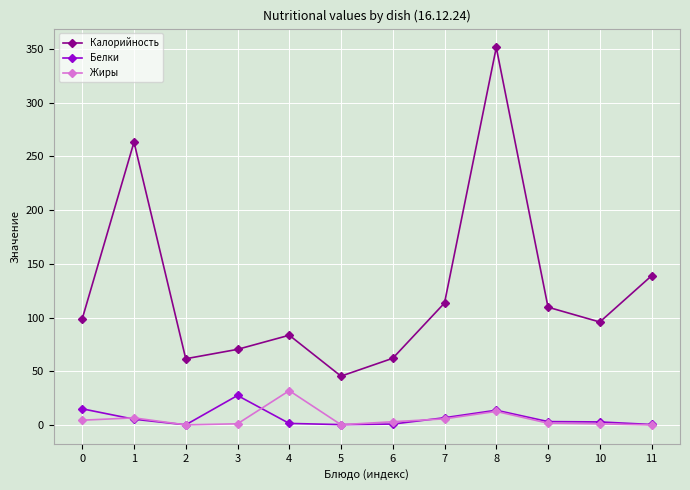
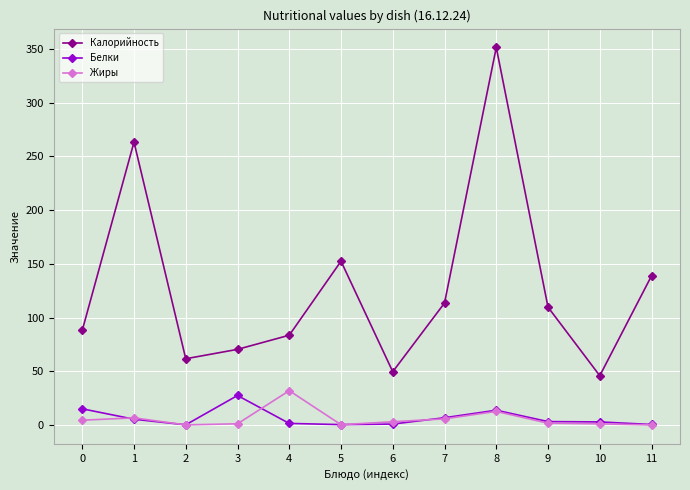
Калорийность, 0: 99 -> 88
Калорийность, 5: 46 -> 153
Калорийность, 6: 62 -> 50
Калорийность, 10: 96 -> 46
